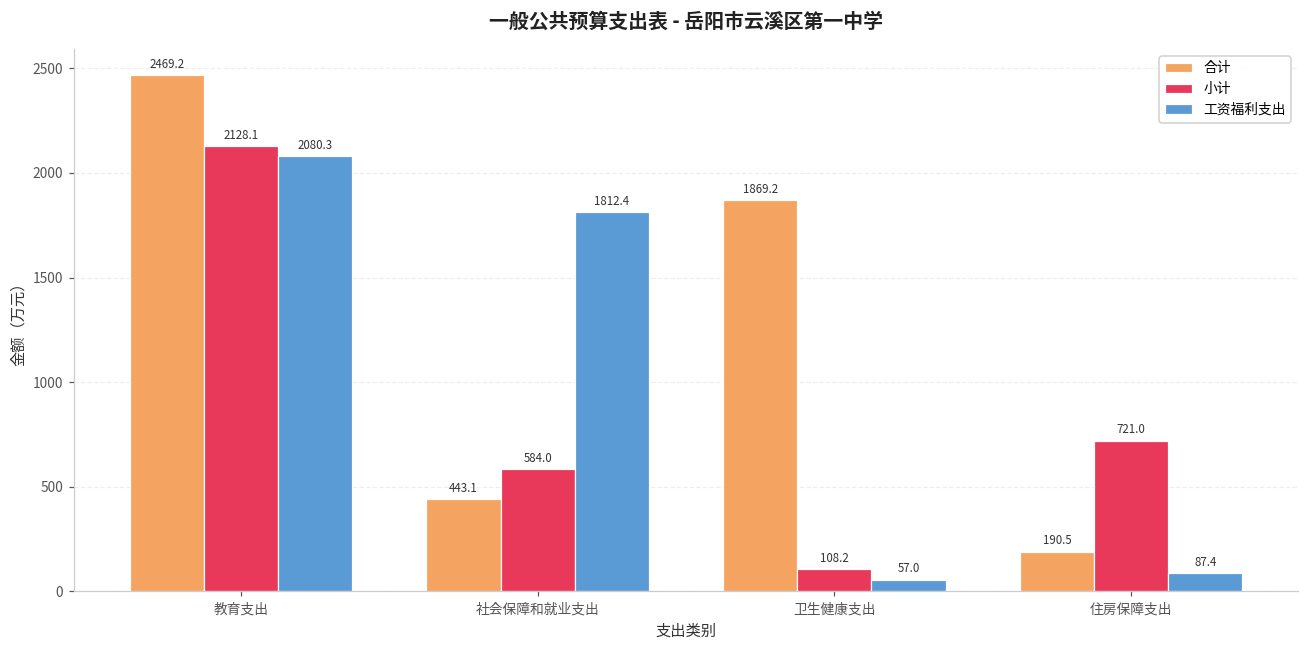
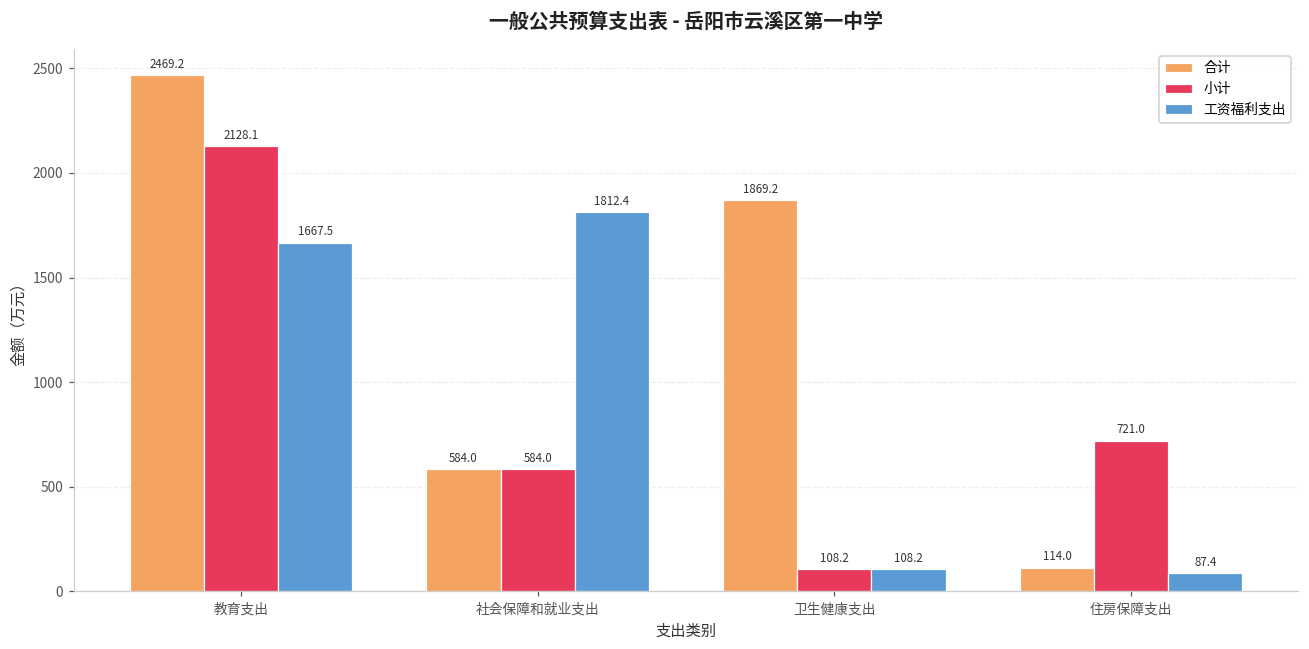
工资福利支出, 教育支出: 2080.3 -> 1667.5
合计, 社会保障和就业支出: 443.1 -> 584.0
工资福利支出, 卫生健康支出: 57.0 -> 108.2
合计, 住房保障支出: 190.5 -> 114.0
